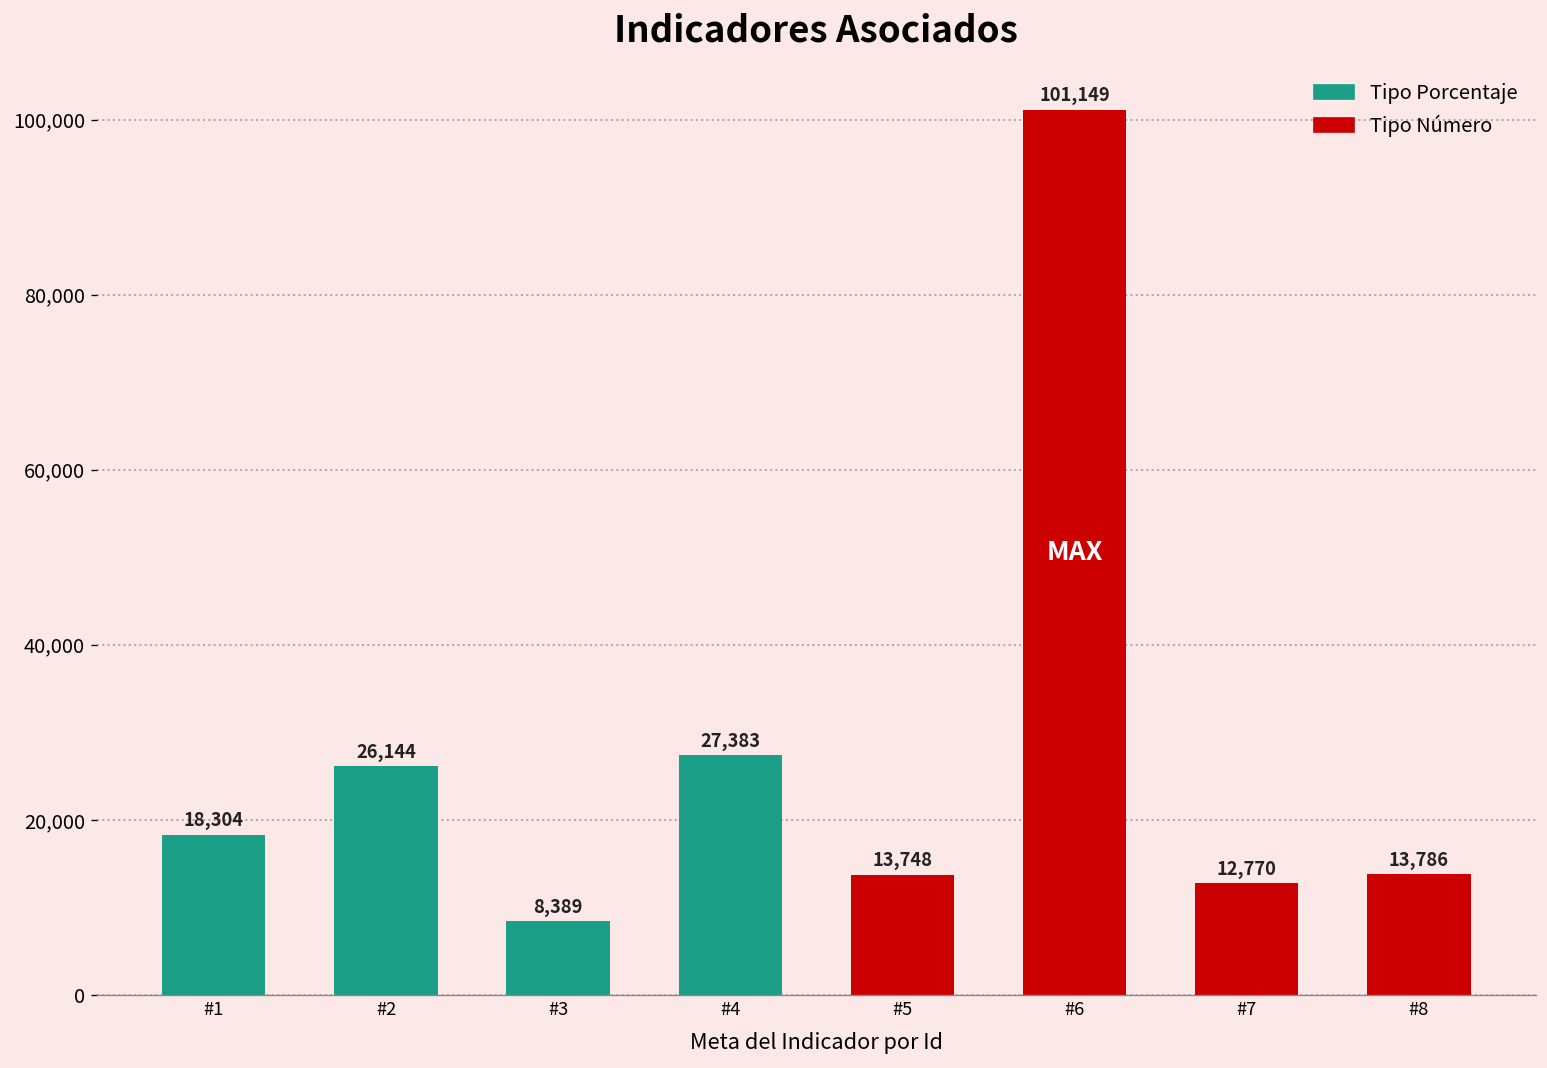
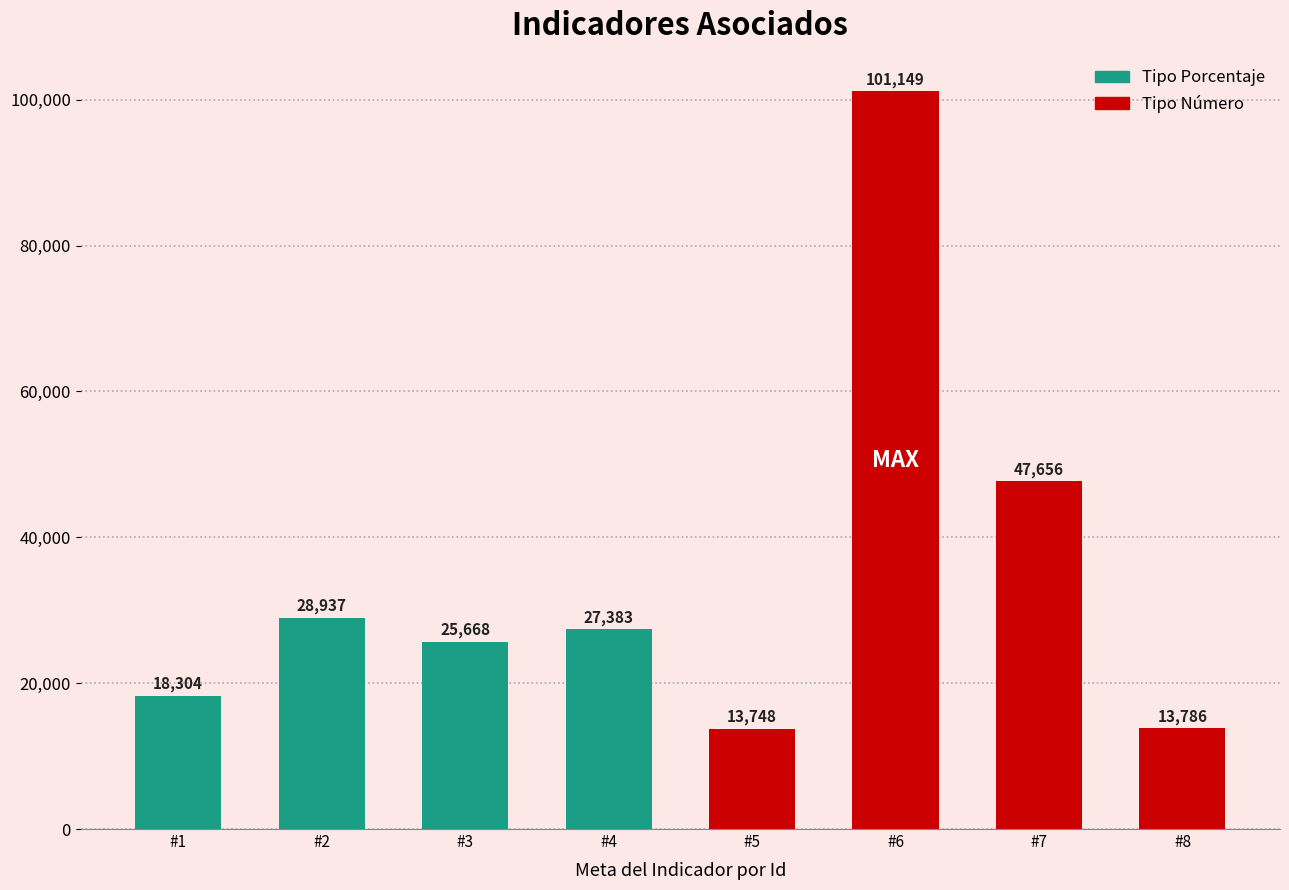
#2: 26,144 -> 28,937
#3: 8,389 -> 25,668
#7: 12,770 -> 47,656
